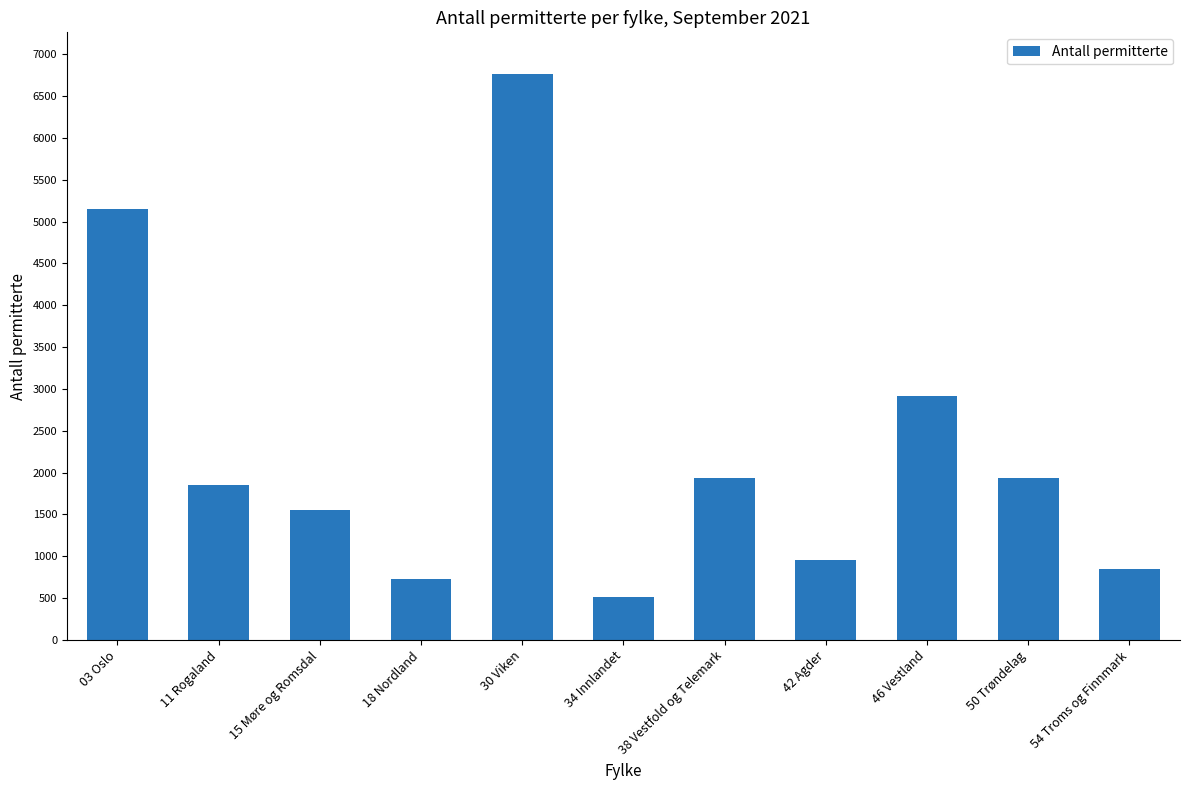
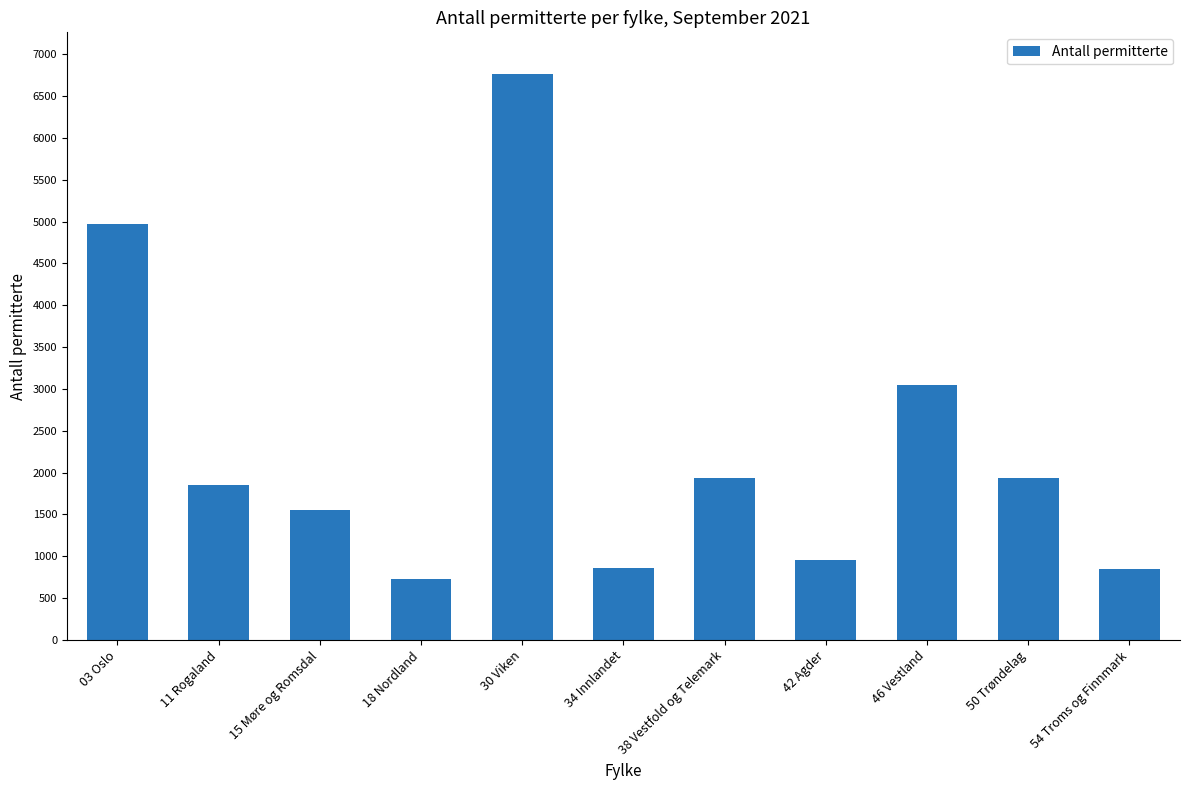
03 Oslo: 5200 -> 5000
34 Innlandet: 500 -> 900
46 Vestland: 2900 -> 3000
